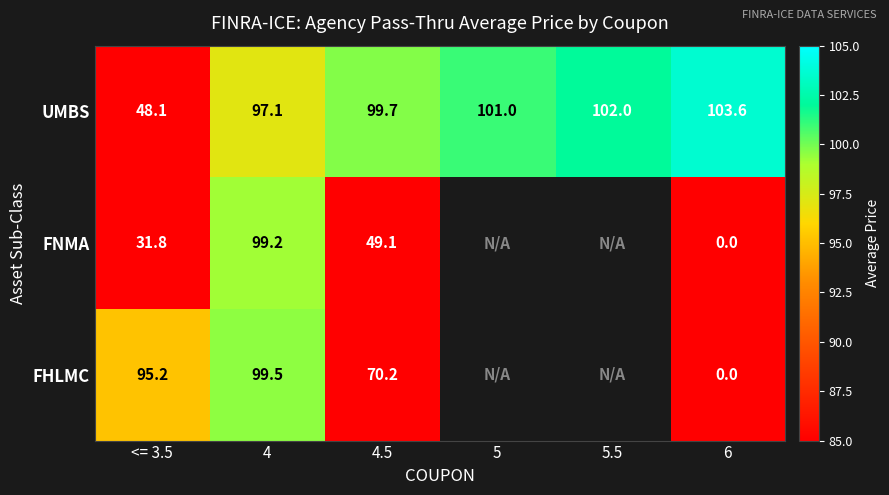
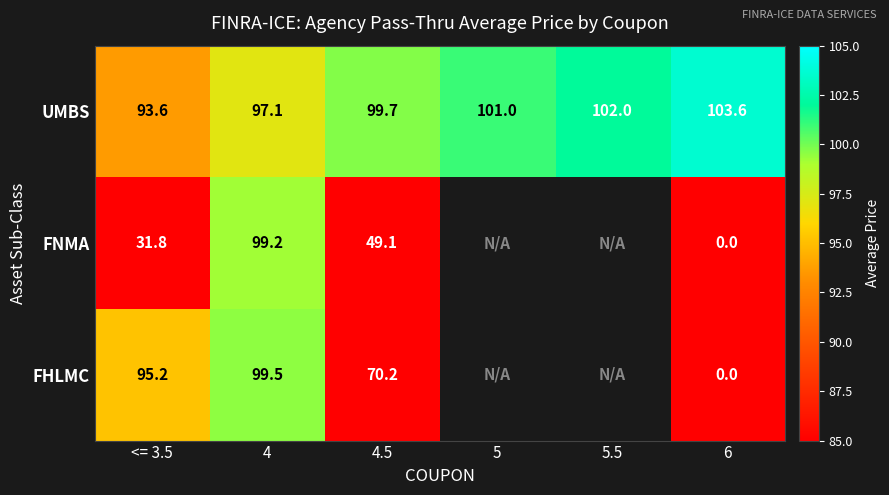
UMBS, <= 3.5: 48.1 -> 93.6
